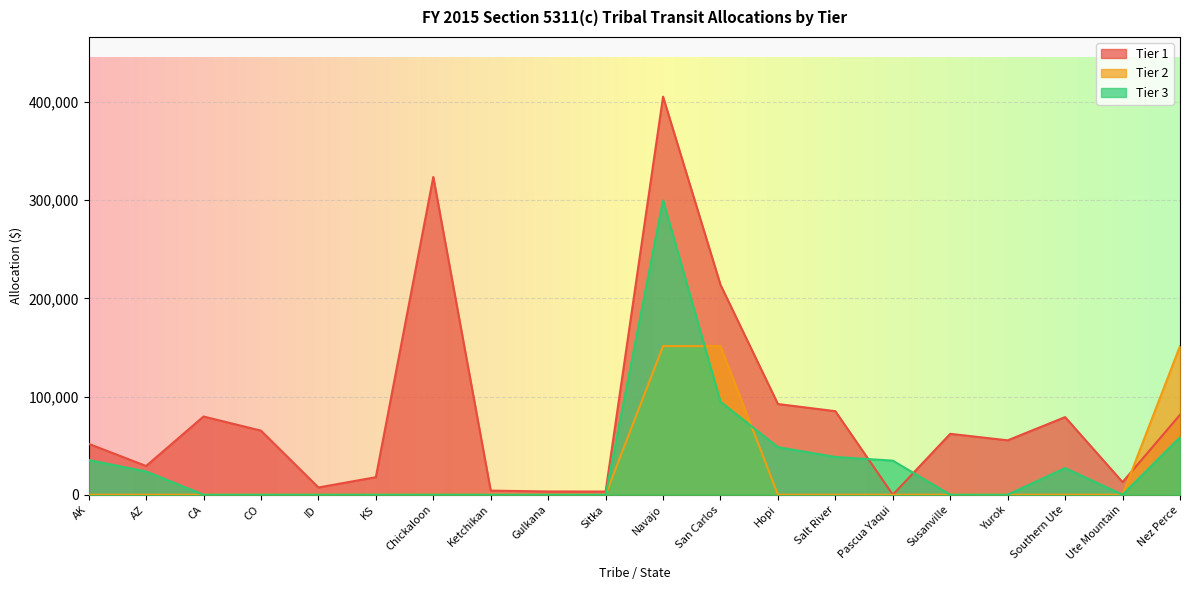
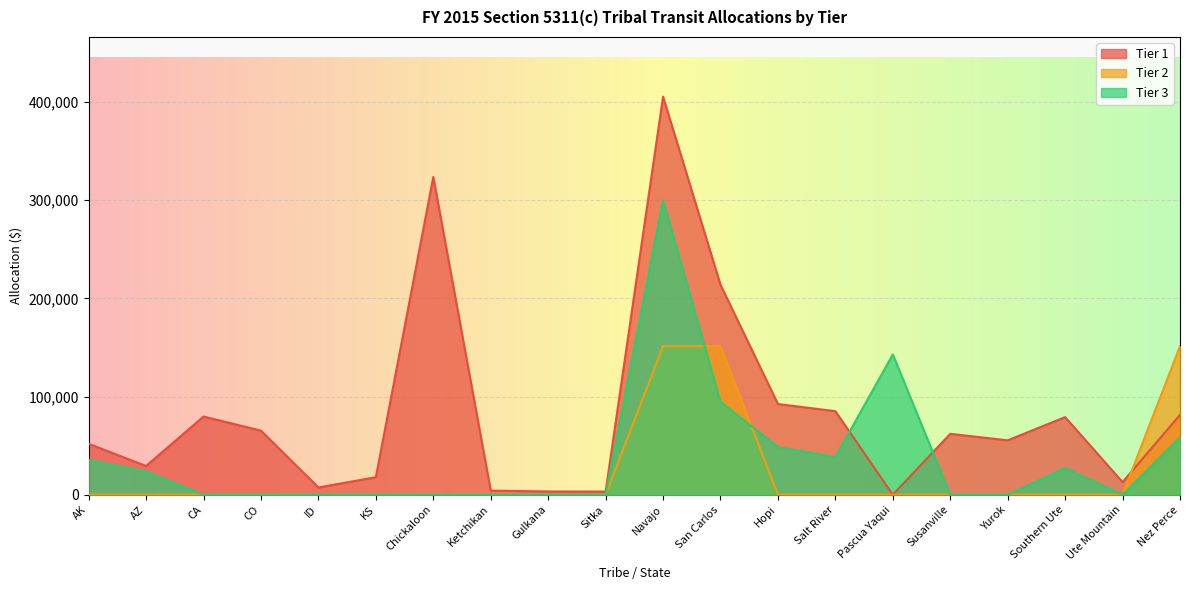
Tier 3, Pascua Yaqui: 30,000 -> 140,000
